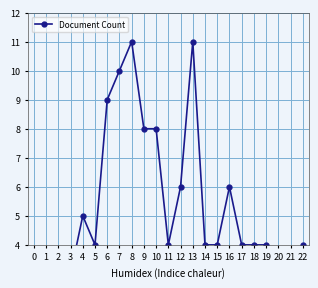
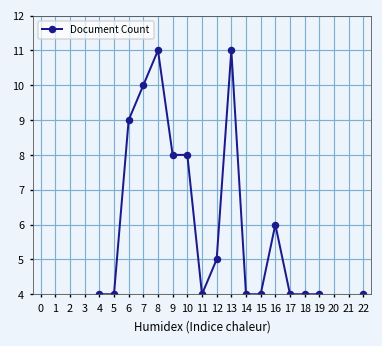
4: 5 -> 4
12: 6 -> 5
